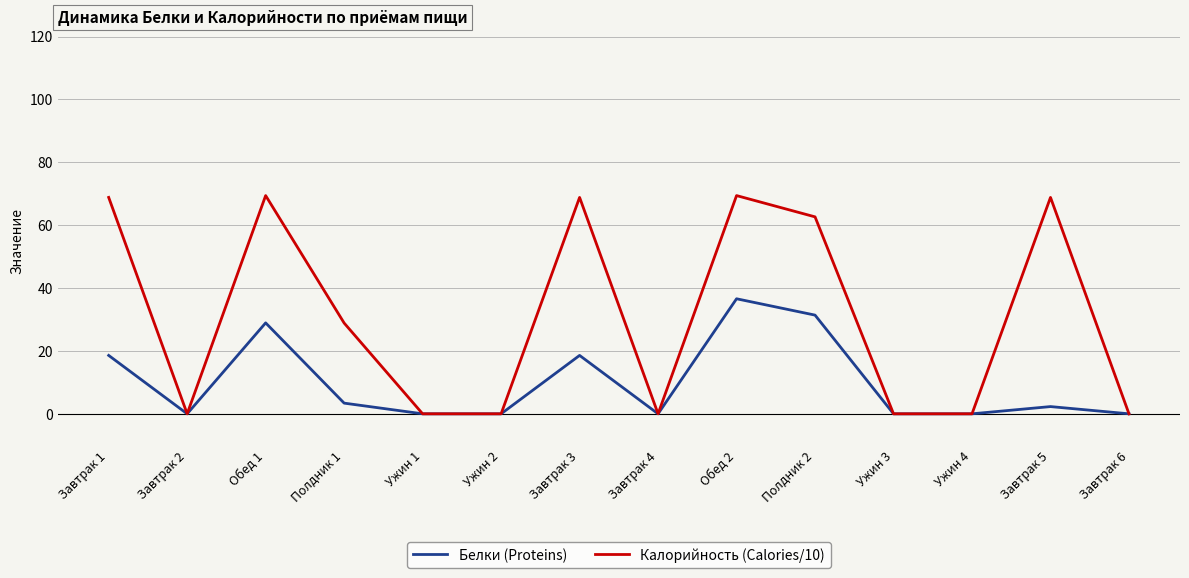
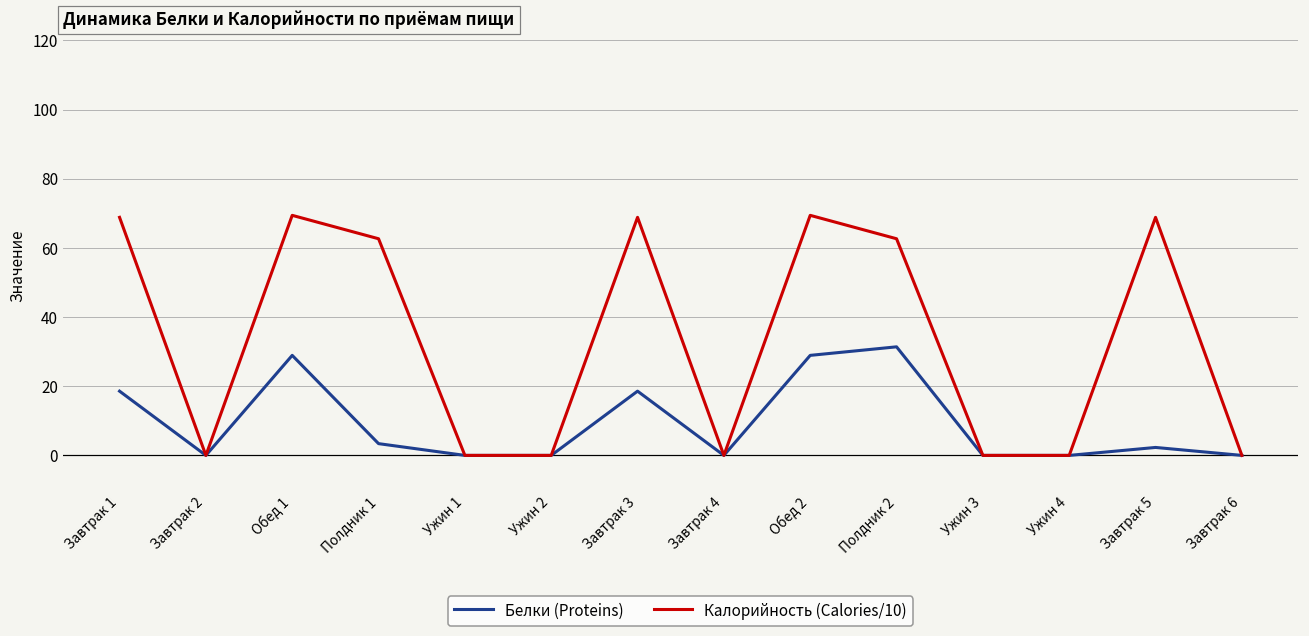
Калорийность (Calories/10), Полдник 1: 29 -> 63
Белки (Proteins), Обед 2: 37 -> 29
